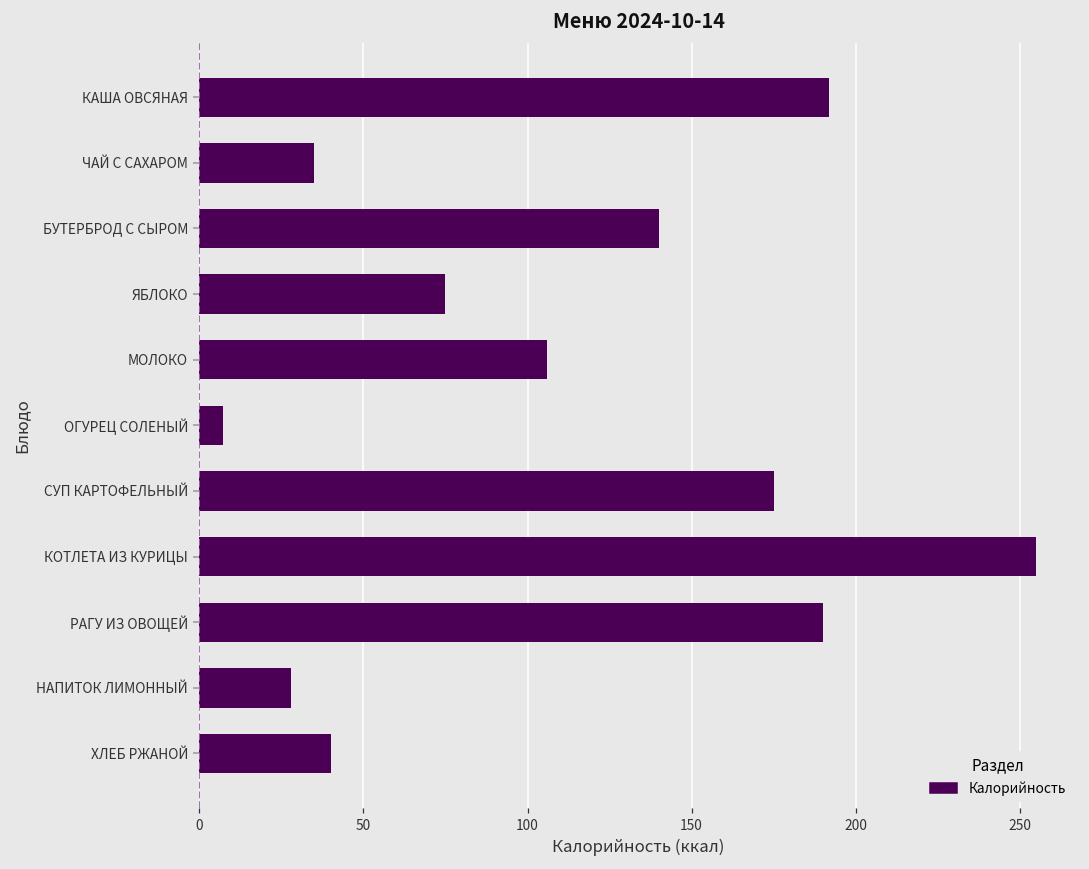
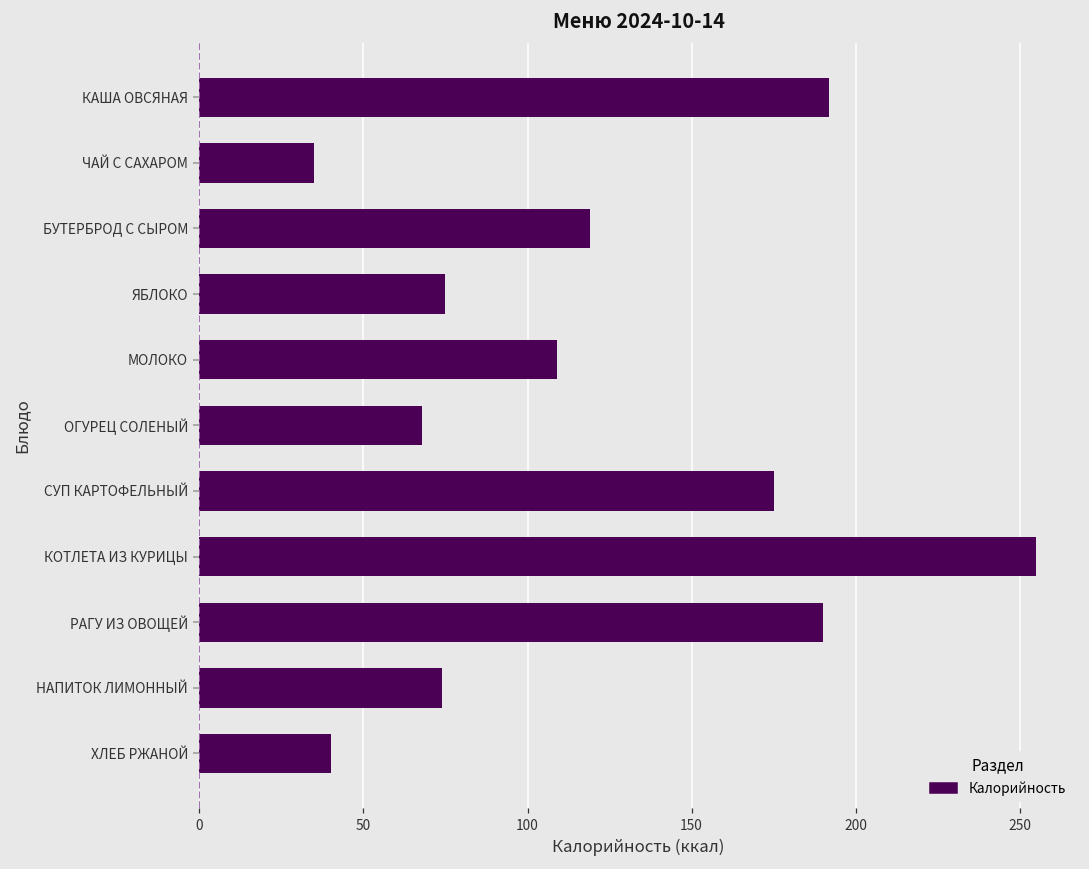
БУТЕРБРОД С СЫРОМ: 140 -> 119
МОЛОКО: 106 -> 109
ОГУРЕЦ СОЛЕНЫЙ: 7 -> 68
НАПИТОК ЛИМОННЫЙ: 28 -> 74
